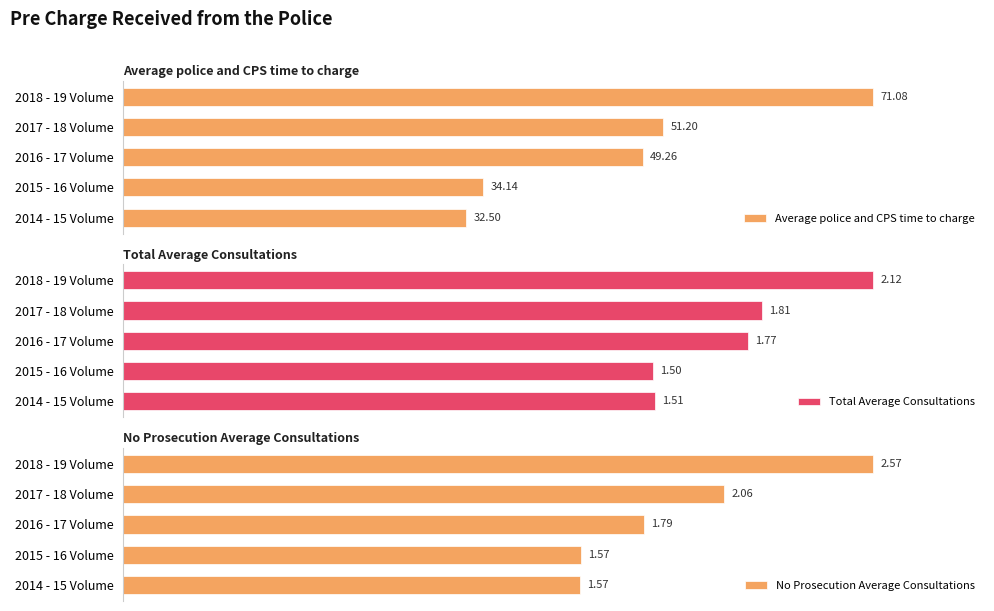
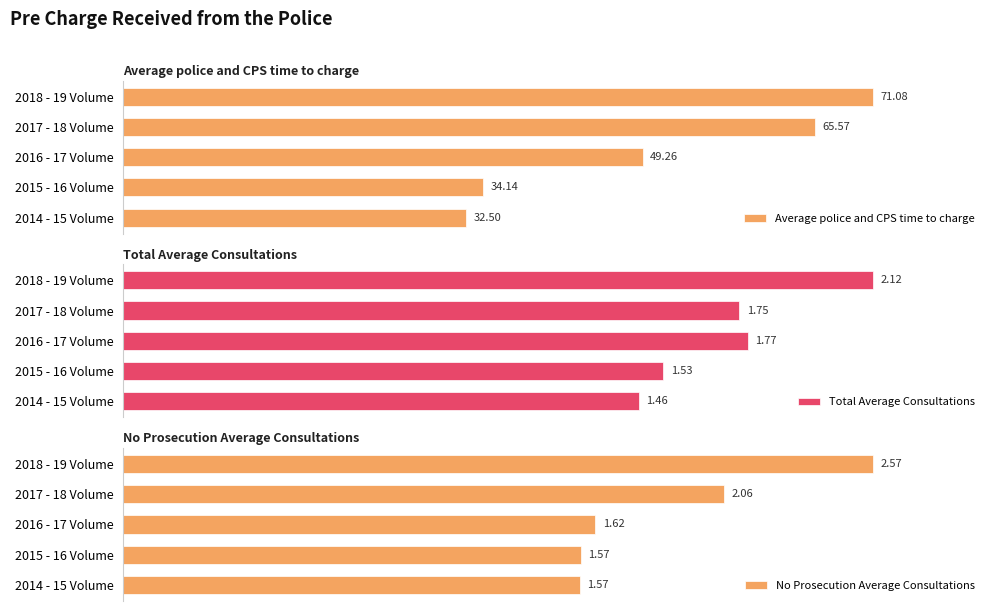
Average police and CPS time to charge, 2017 - 18 Volume: 51.20 -> 65.57
Total Average Consultations, 2017 - 18 Volume: 1.81 -> 1.75
Total Average Consultations, 2015 - 16 Volume: 1.50 -> 1.53
Total Average Consultations, 2014 - 15 Volume: 1.51 -> 1.46
No Prosecution Average Consultations, 2016 - 17 Volume: 1.79 -> 1.62
